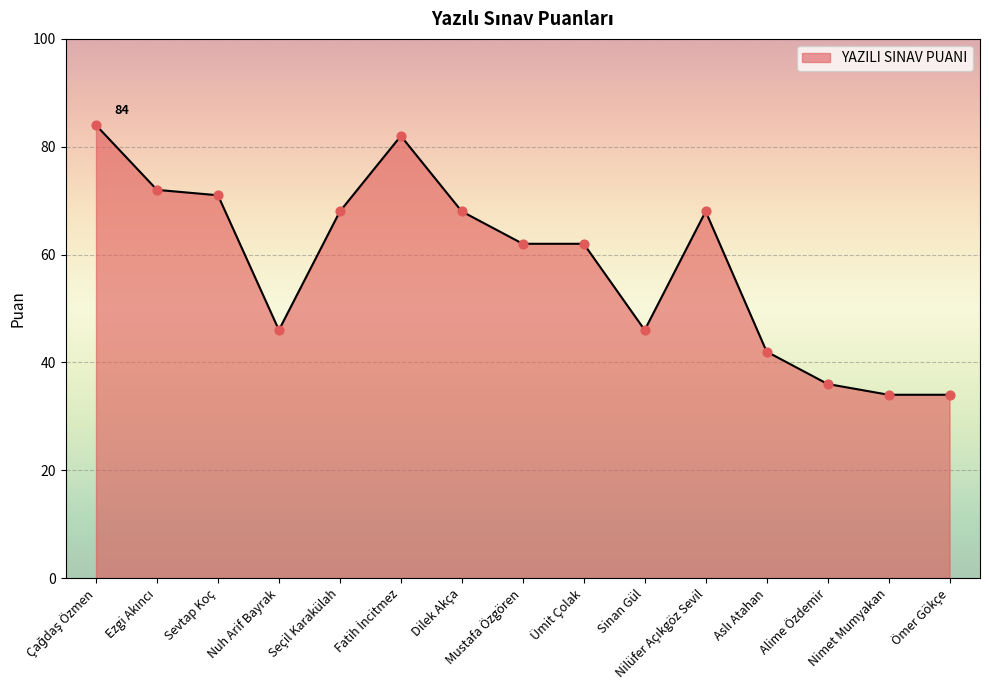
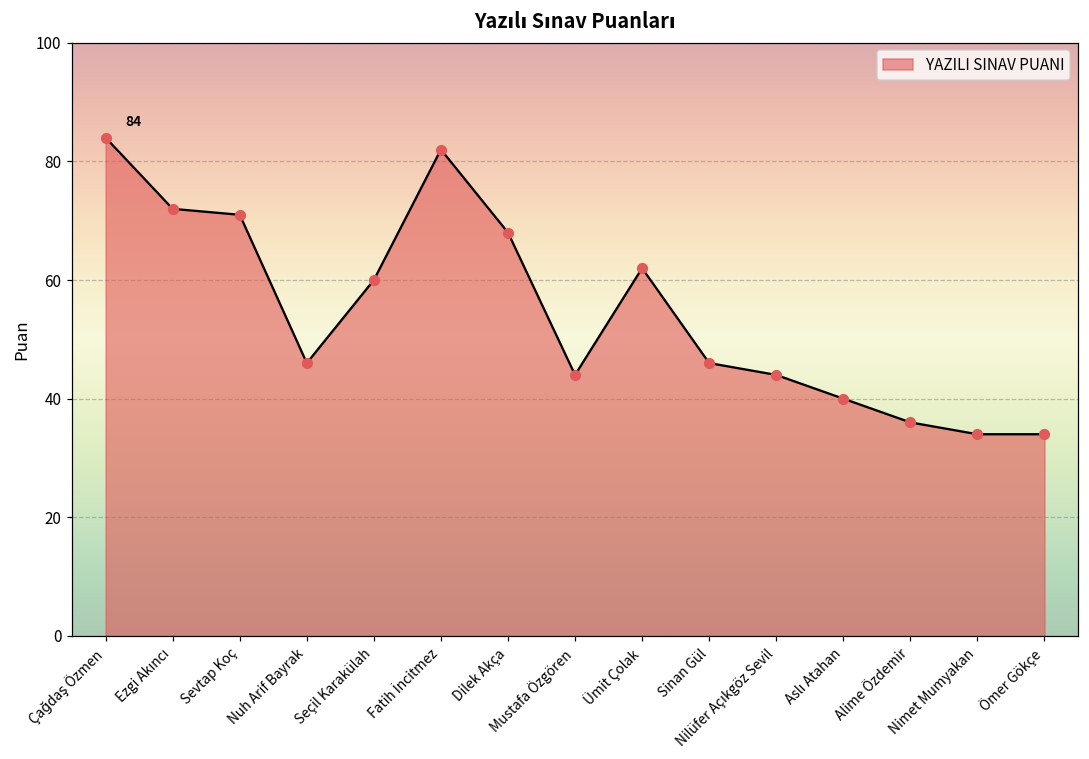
Seçil Karakülah: 68 -> 60
Mustafa Özgören: 62 -> 44
Nilüfer Açıkgöz Sevil: 68 -> 44
Aslı Atahan: 42 -> 40
